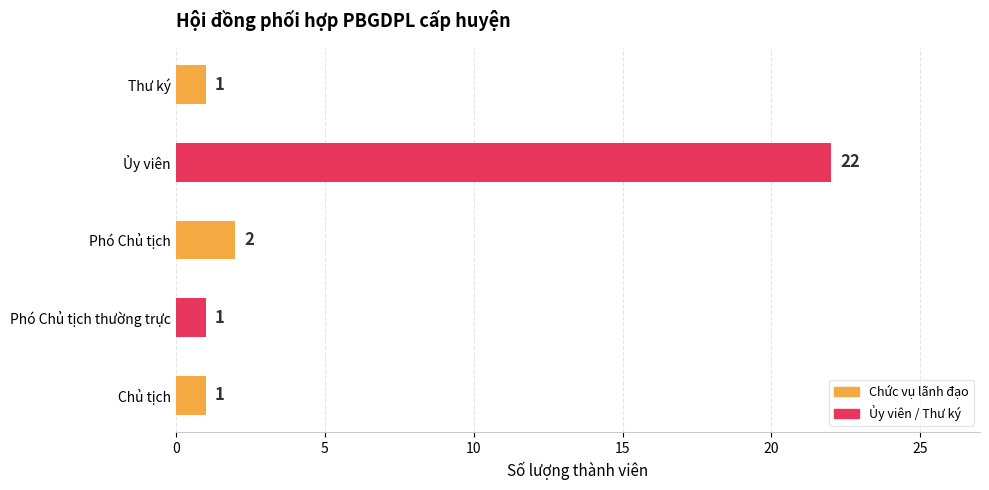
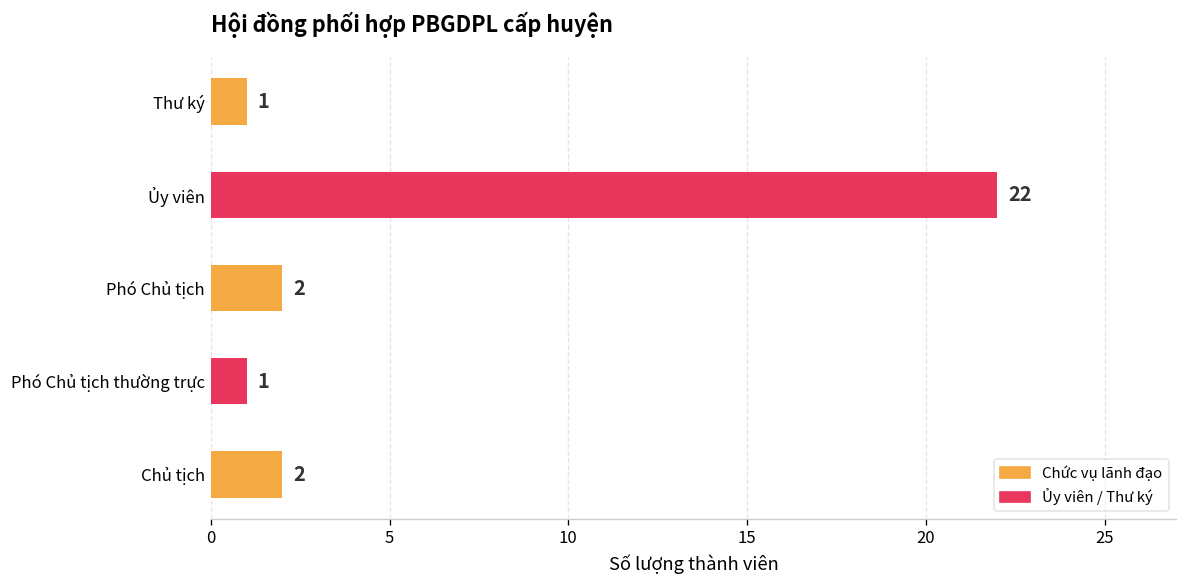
Chủ tịch: 1 -> 2
